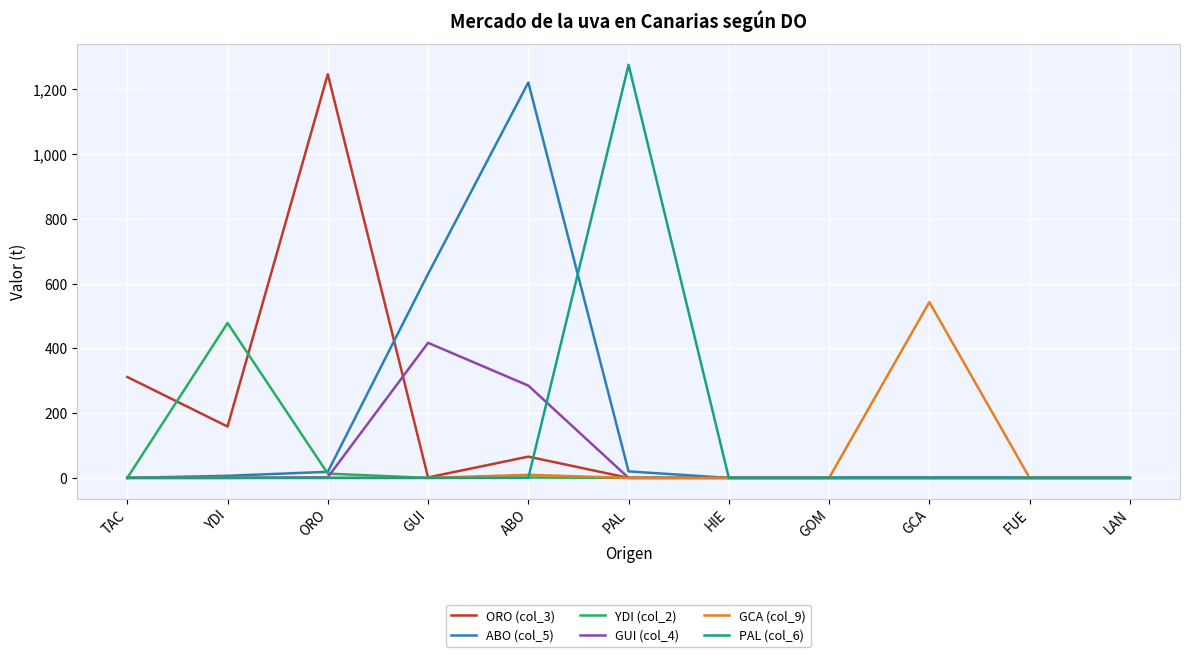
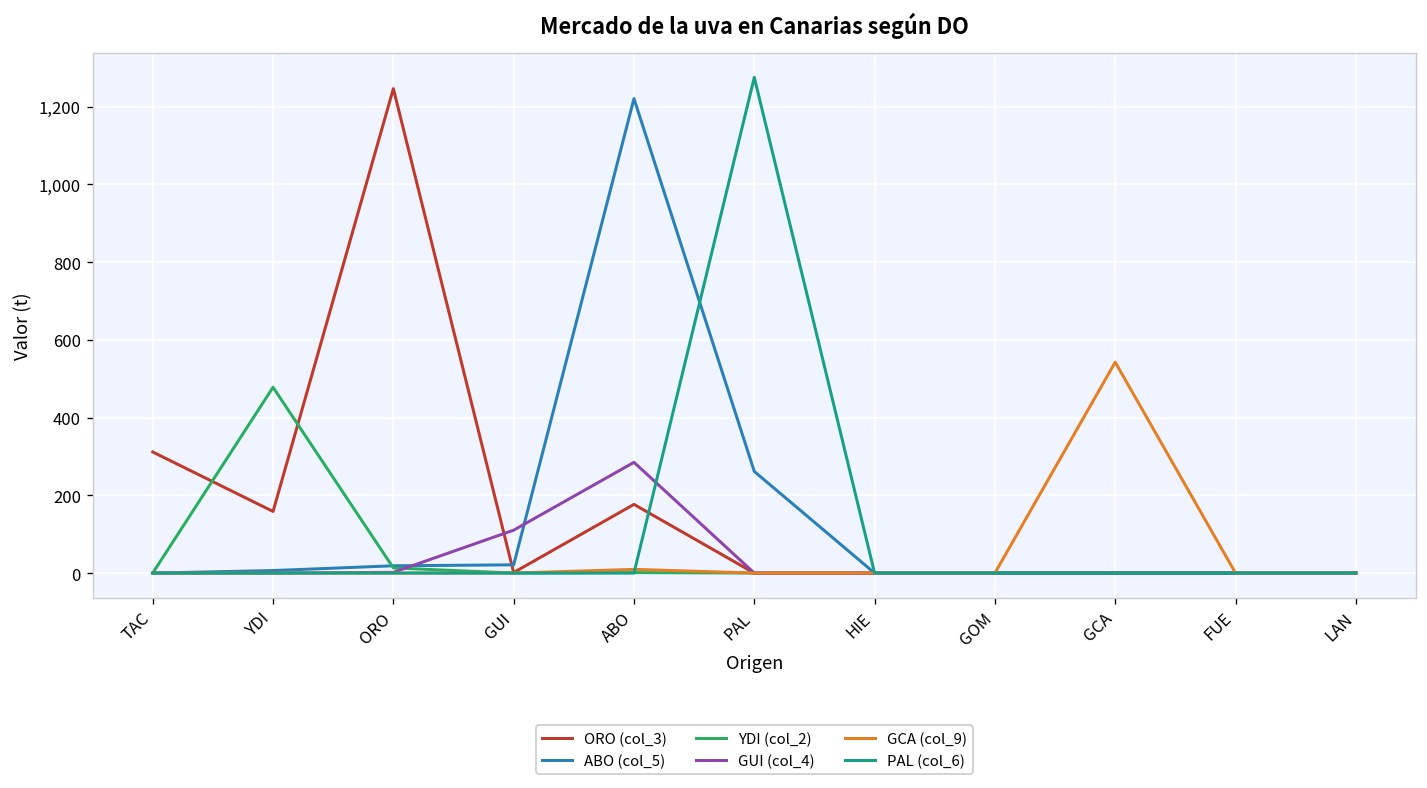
ABO (col_5), GUI: 630 -> 20
GUI (col_4), GUI: 420 -> 110
ORO (col_3), ABO: 70 -> 180
ABO (col_5), PAL: 20 -> 260
